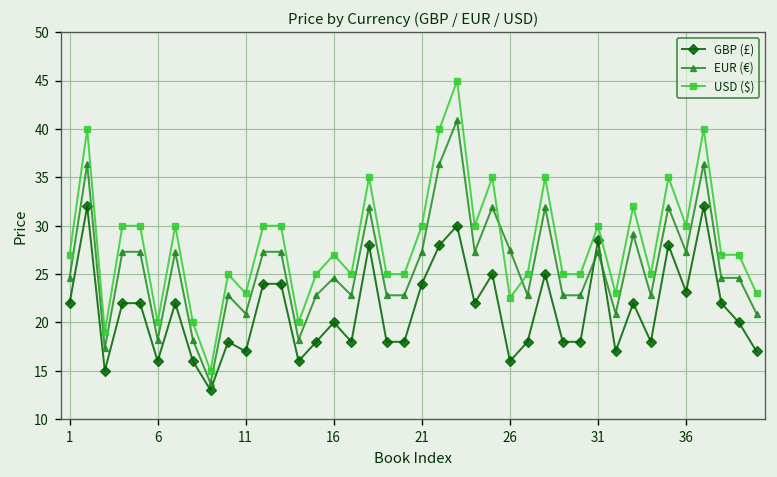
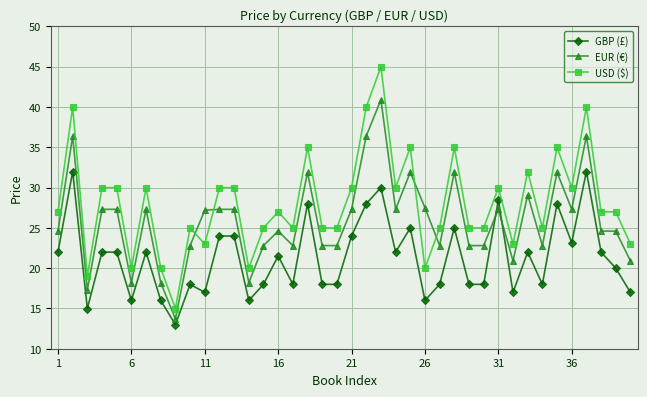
EUR (€), 11: 21 -> 27
GBP (£), 16: 20 -> 22
USD ($), 26: 23 -> 20
